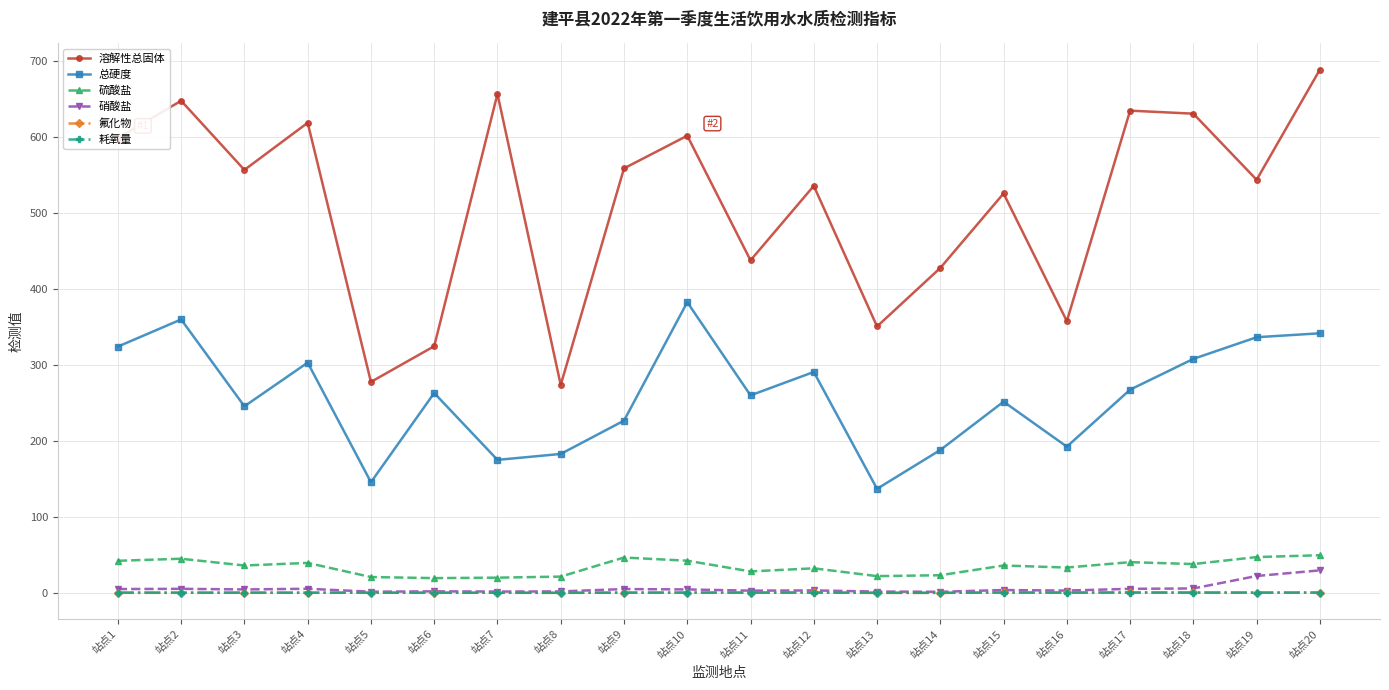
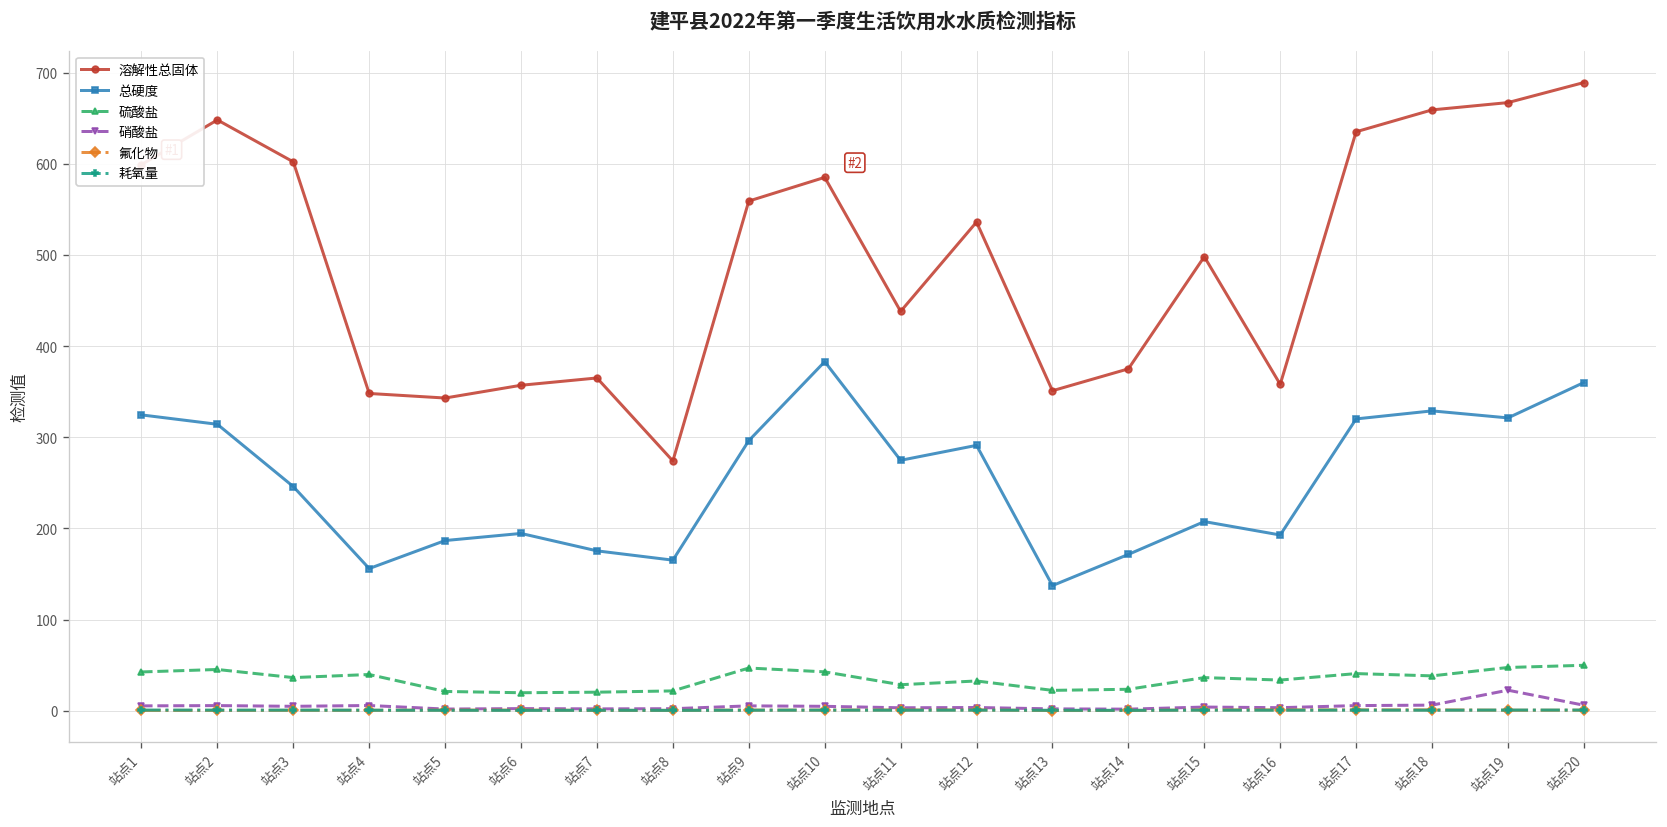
总硬度, 站点2: 360 -> 310
溶解性总固体, 站点3: 560 -> 600
溶解性总固体, 站点4: 620 -> 350
总硬度, 站点4: 300 -> 160
溶解性总固体, 站点5: 280 -> 340
总硬度, 站点5: 150 -> 190
溶解性总固体, 站点6: 330 -> 360
总硬度, 站点6: 260 -> 190
溶解性总固体, 站点7: 660 -> 370
总硬度, 站点8: 180 -> 170
总硬度, 站点9: 230 -> 300
溶解性总固体, 站点10: 600 -> 590
总硬度, 站点11: 260 -> 270
溶解性总固体, 站点14: 430 -> 380
总硬度, 站点14: 190 -> 170
溶解性总固体, 站点15: 530 -> 500
总硬度, 站点15: 250 -> 210
总硬度, 站点17: 270 -> 320
溶解性总固体, 站点18: 630 -> 660
总硬度, 站点18: 310 -> 330
溶解性总固体, 站点19: 540 -> 670
总硬度, 站点19: 340 -> 320
总硬度, 站点20: 340 -> 360
硝酸盐, 站点20: 30 -> 10
